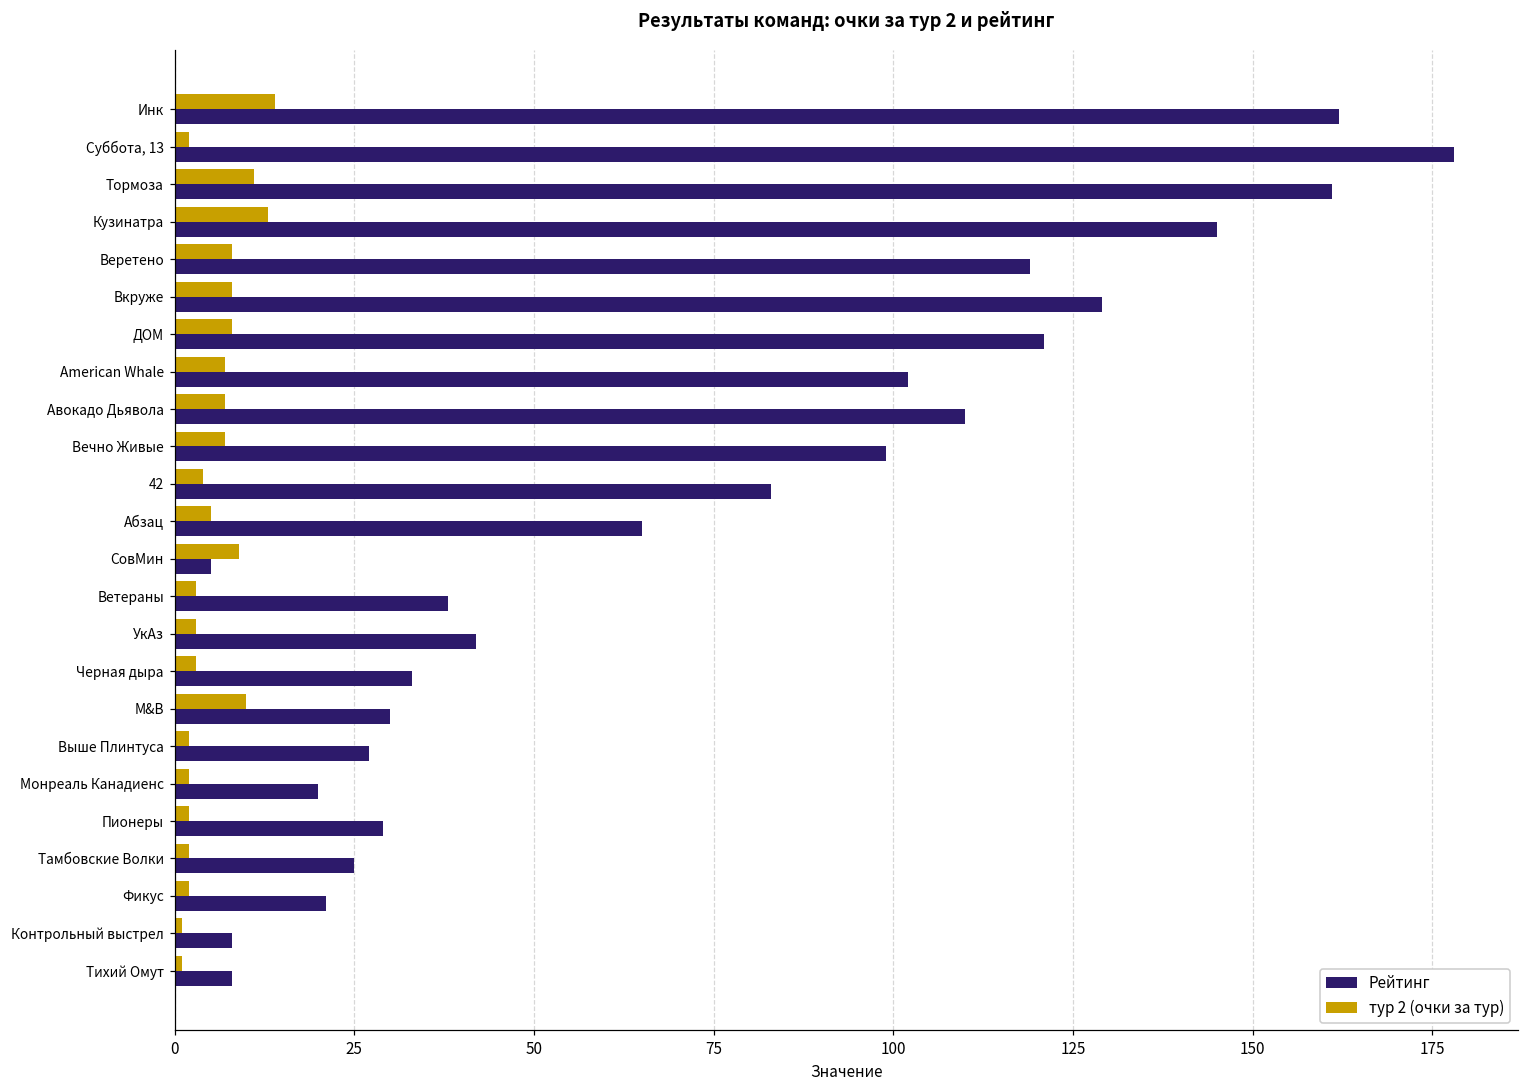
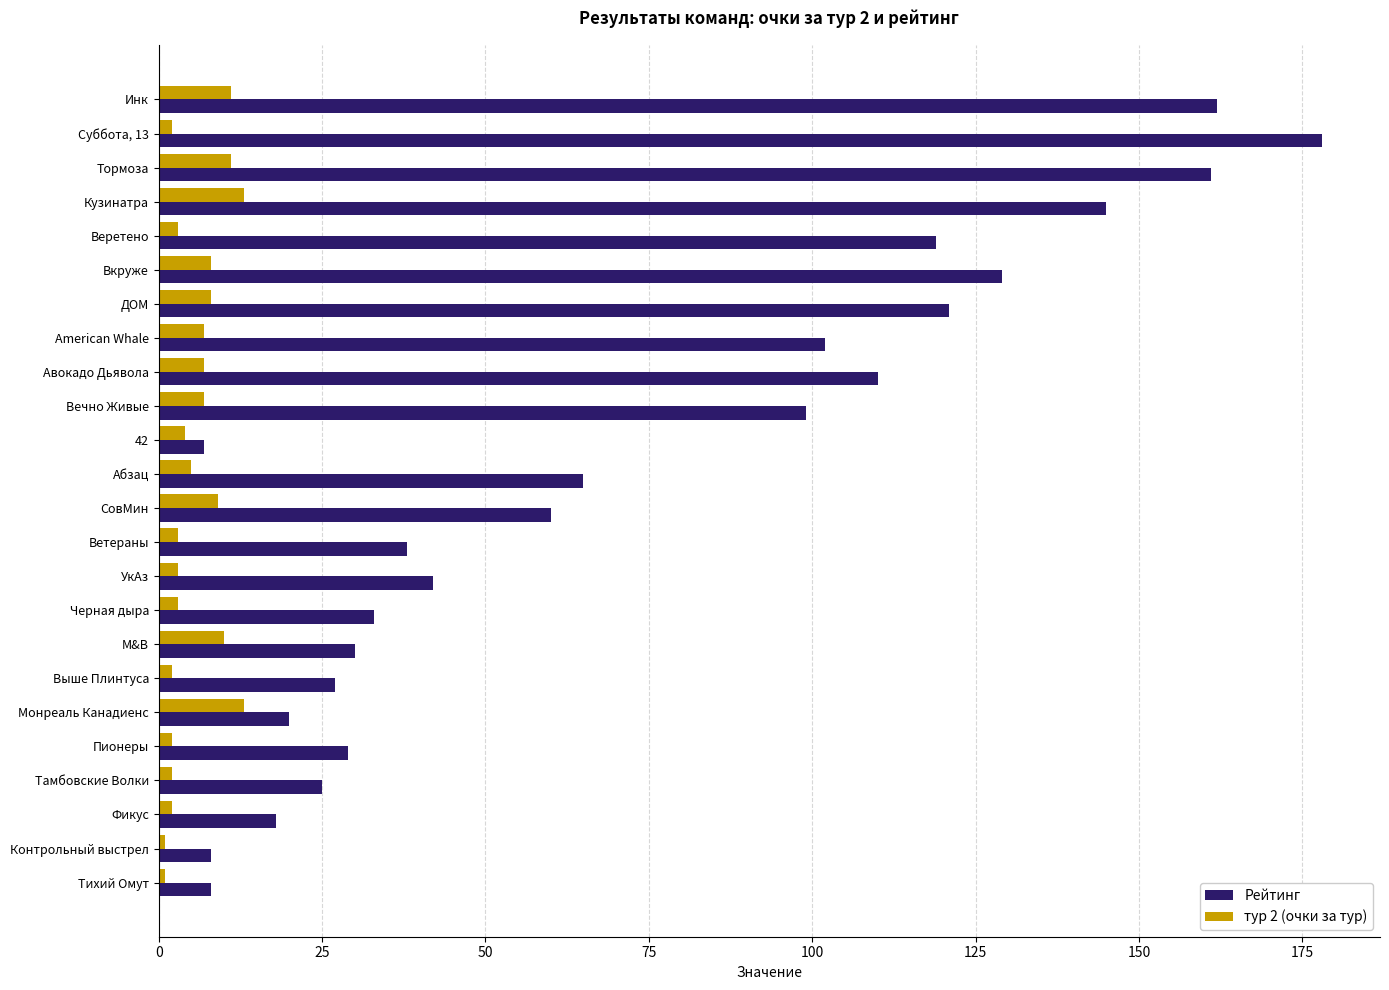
тур 2 (очки за тур), Инк: 14 -> 11
тур 2 (очки за тур), Веретено: 8 -> 3
Рейтинг, 42: 83 -> 7
Рейтинг, СовМин: 5 -> 60
тур 2 (очки за тур), Монреаль Канадиенс: 2 -> 13
Рейтинг, Фикус: 21 -> 18
